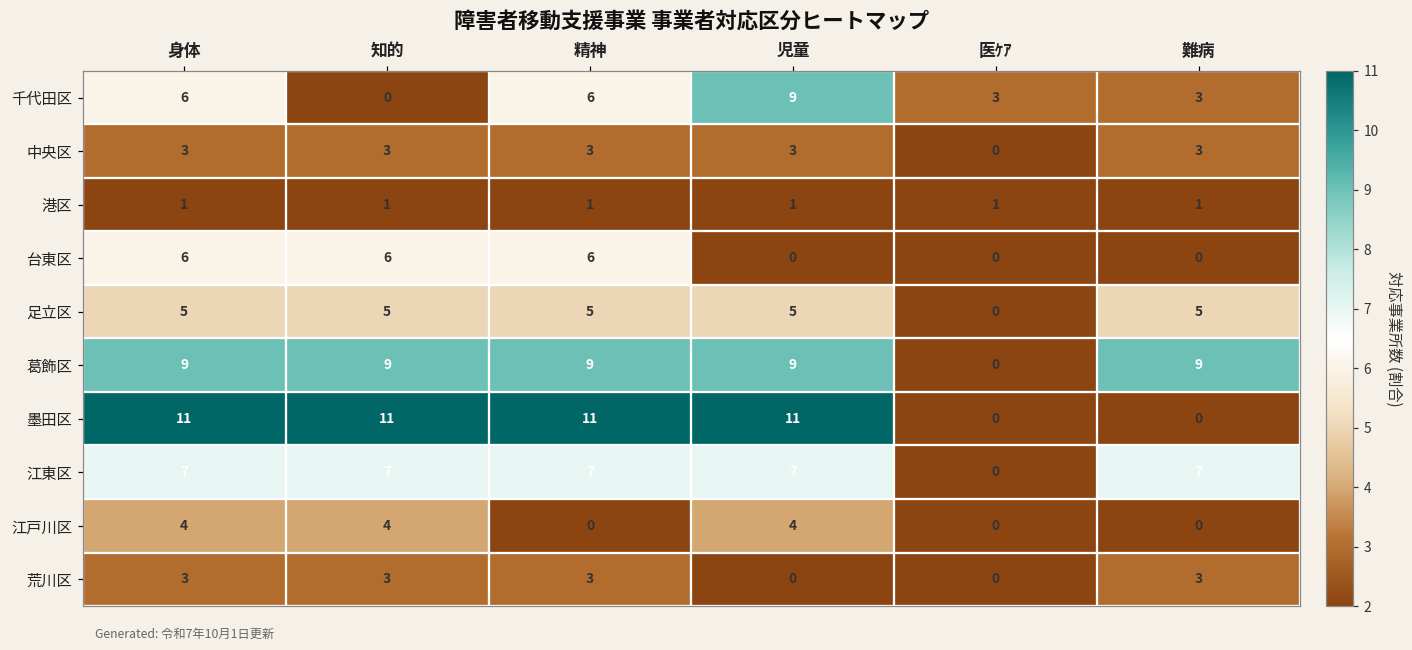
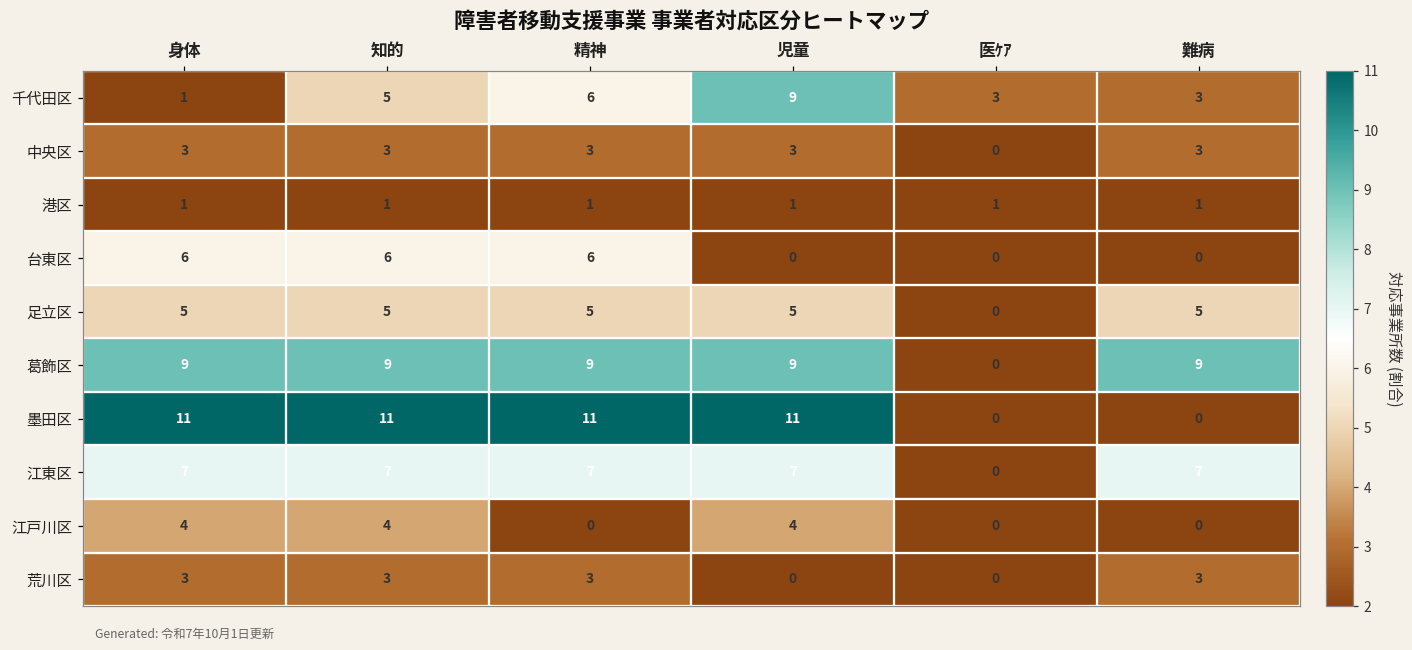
千代田区, 身体: 6 -> 1
千代田区, 知的: 0 -> 5
